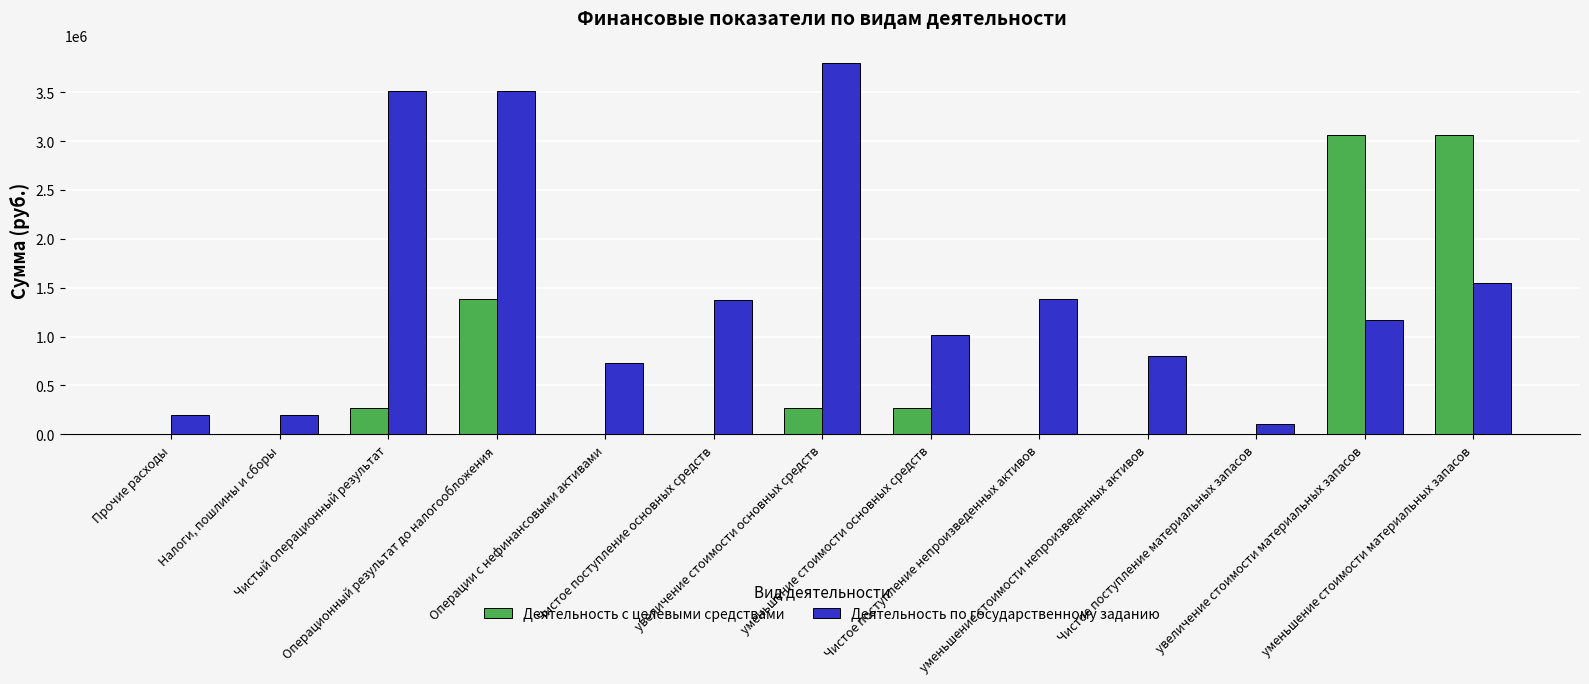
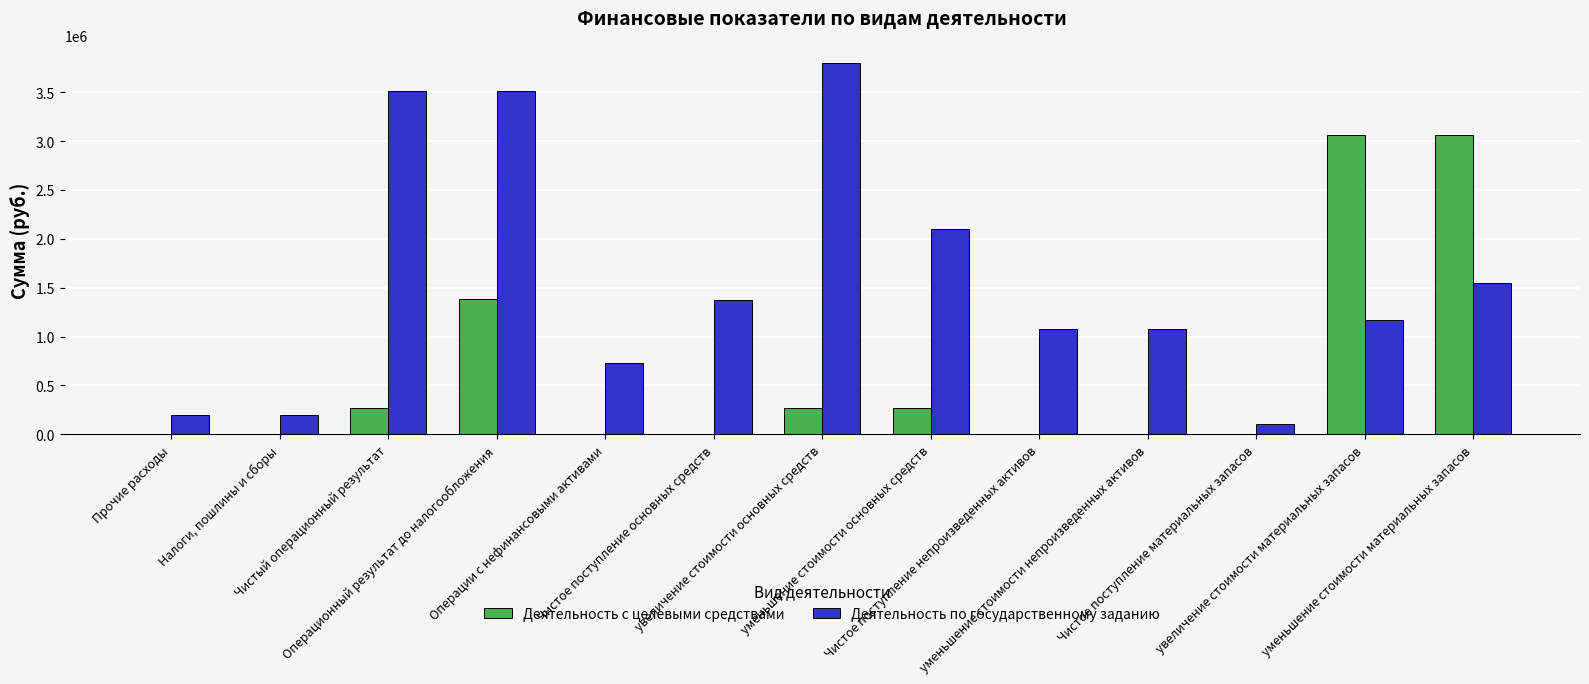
Деятельность по государственному заданию, уменьшение стоимости основных средств: 1000000 -> 2100000
Деятельность по государственному заданию, Чистое поступление непроизведенных активов: 1400000 -> 1100000
Деятельность по государственному заданию, уменьшение стоимости непроизведенных активов: 800000 -> 1100000
